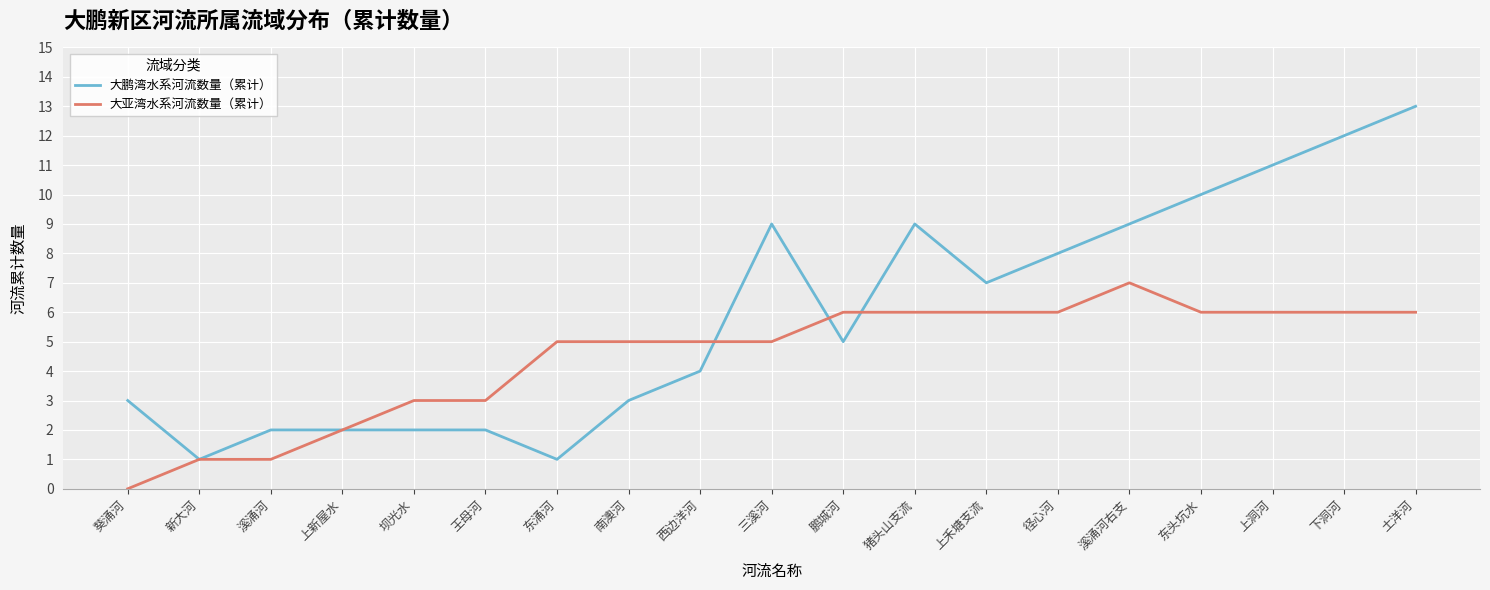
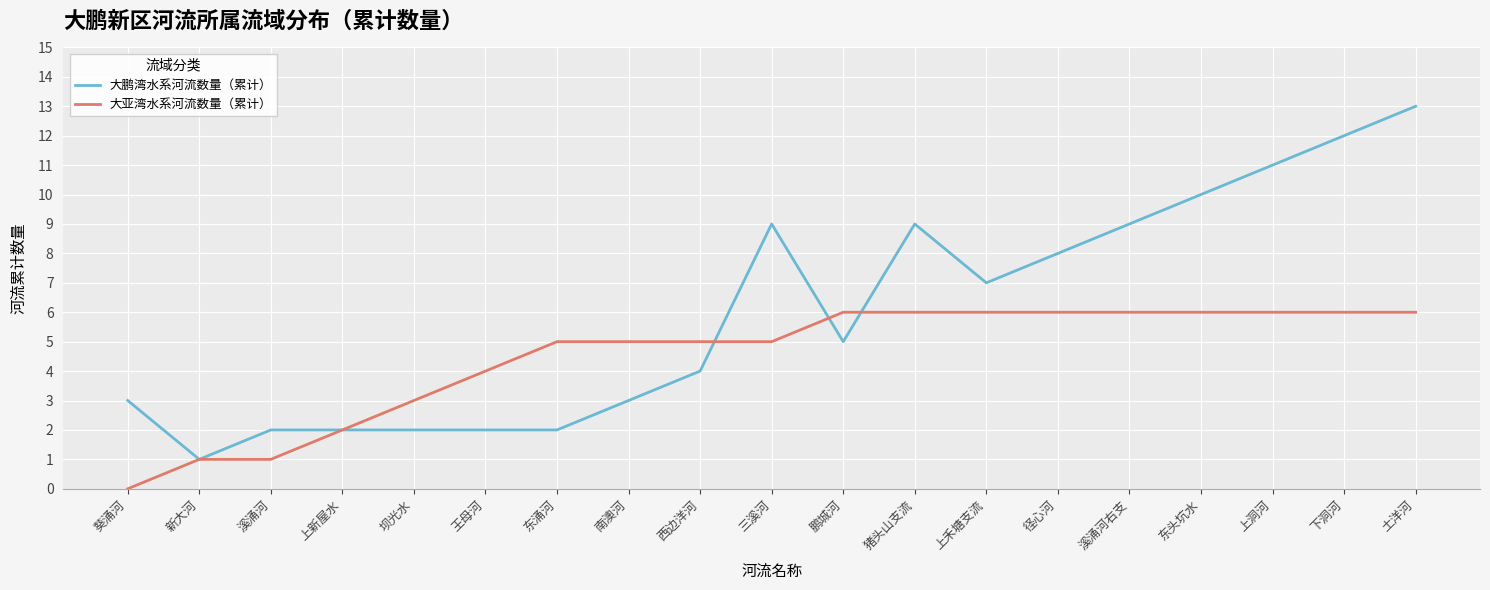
大亚湾水系河流数量（累计）, 王母河: 3 -> 4
大鹏湾水系河流数量（累计）, 东涌河: 1 -> 2
大亚湾水系河流数量（累计）, 溪涌河右支: 7 -> 6
